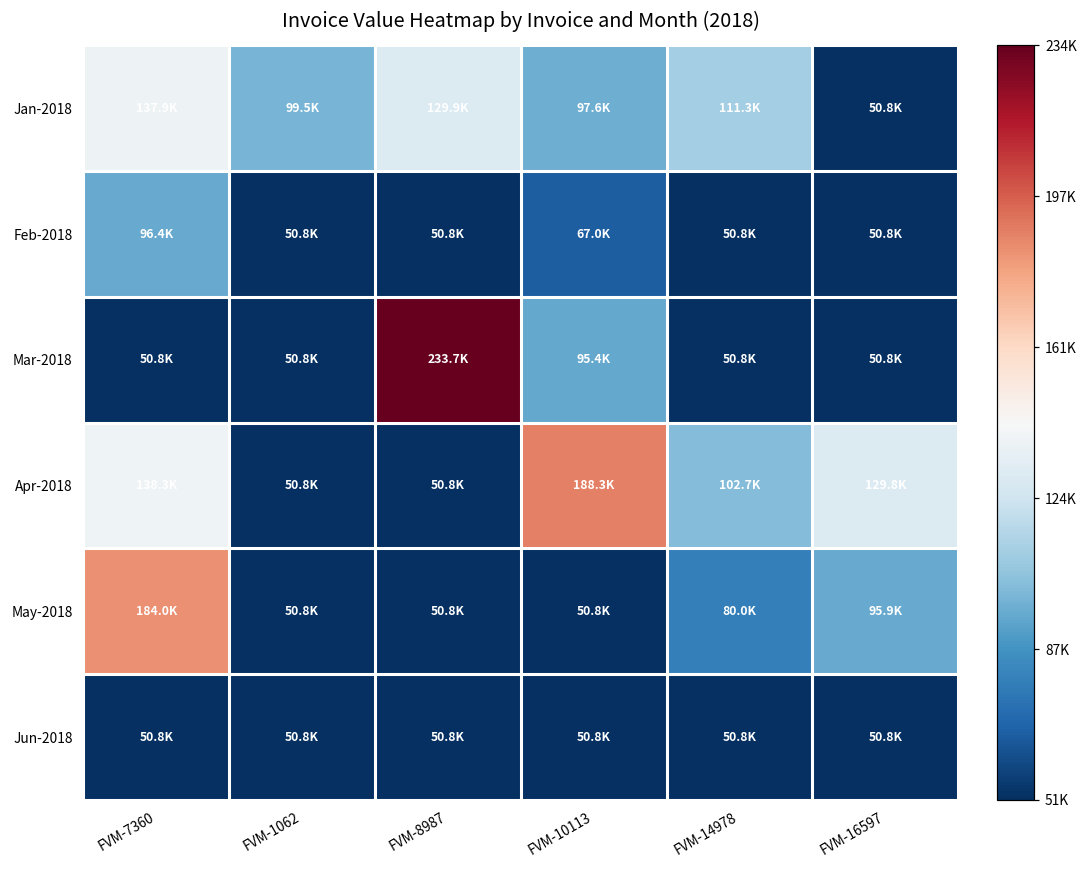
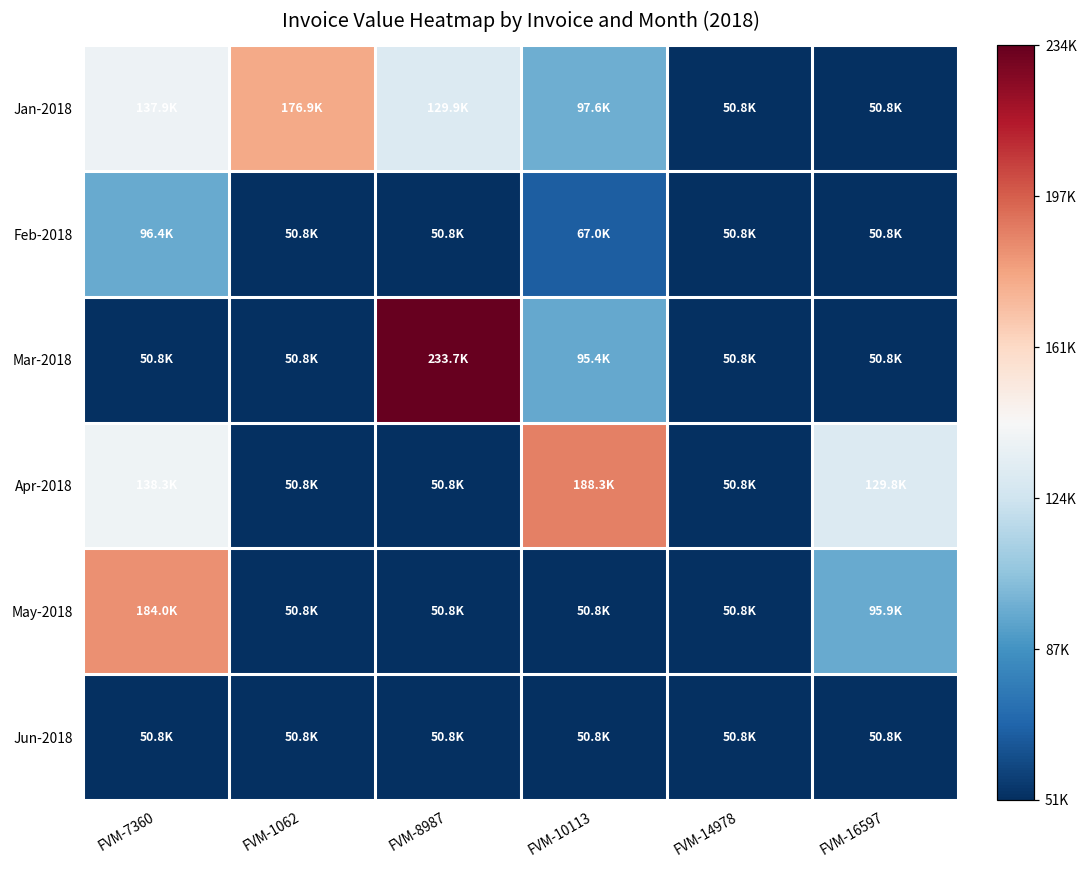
Jan-2018, FVM-1062: 99.5K -> 176.9K
Jan-2018, FVM-14978: 111.3K -> 50.8K
Apr-2018, FVM-14978: 102.7K -> 50.8K
May-2018, FVM-14978: 80.0K -> 50.8K
